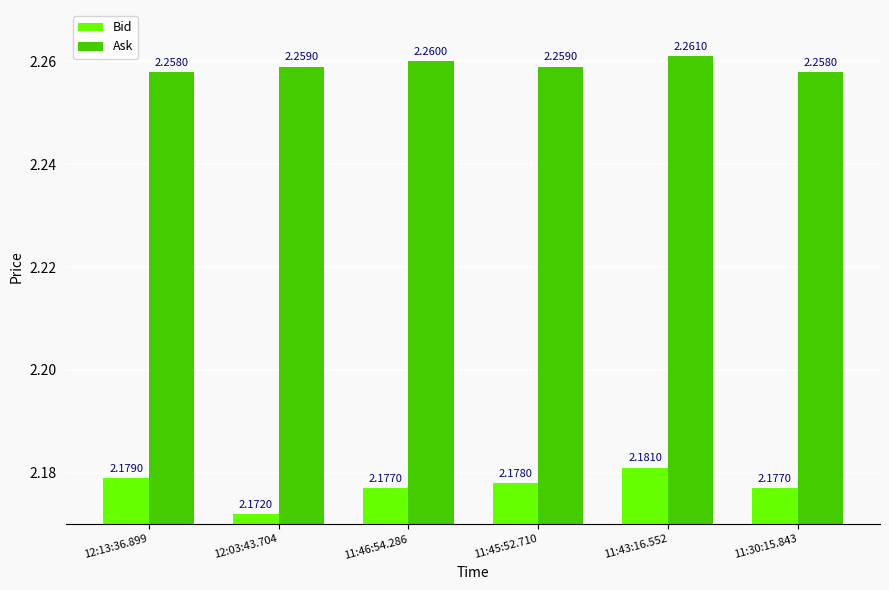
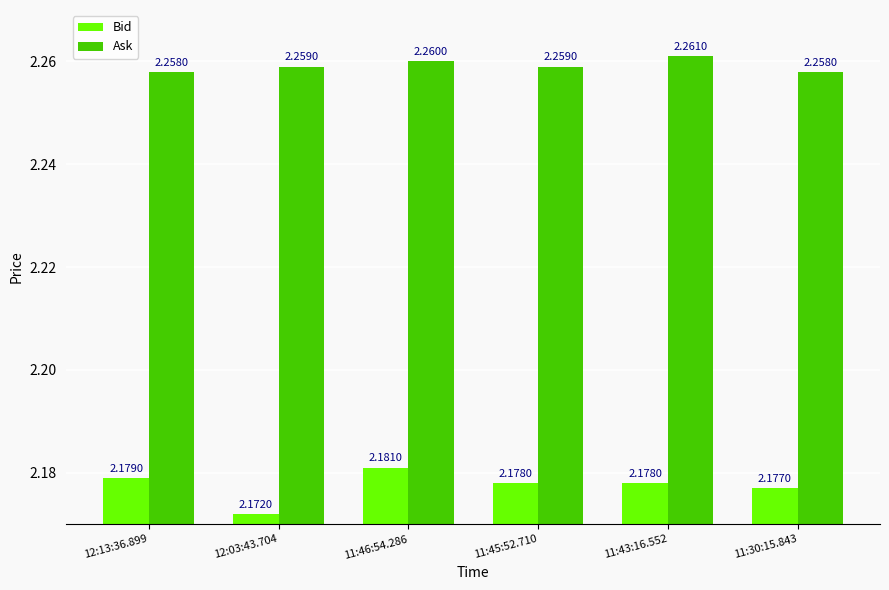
Bid, 11:46:54.286: 2.1770 -> 2.1810
Bid, 11:43:16.552: 2.1810 -> 2.1780
